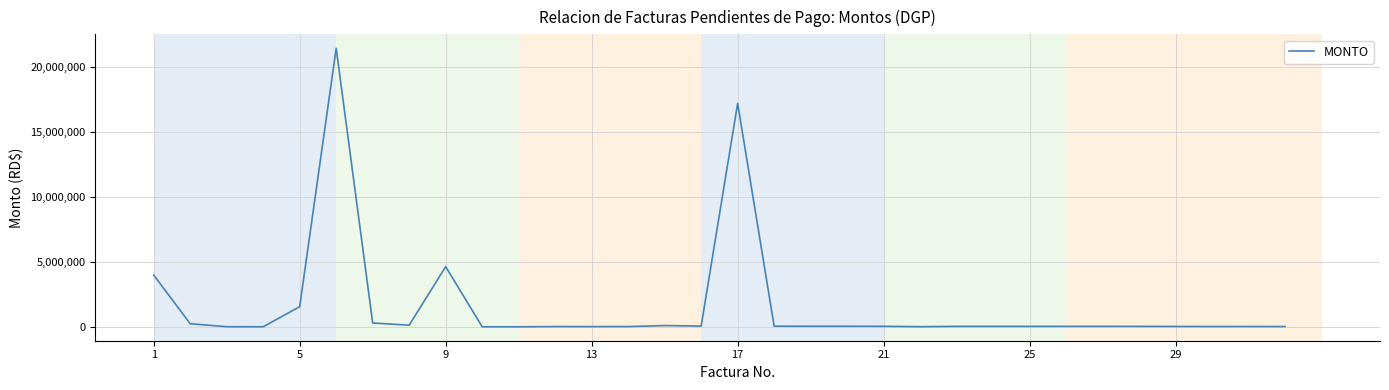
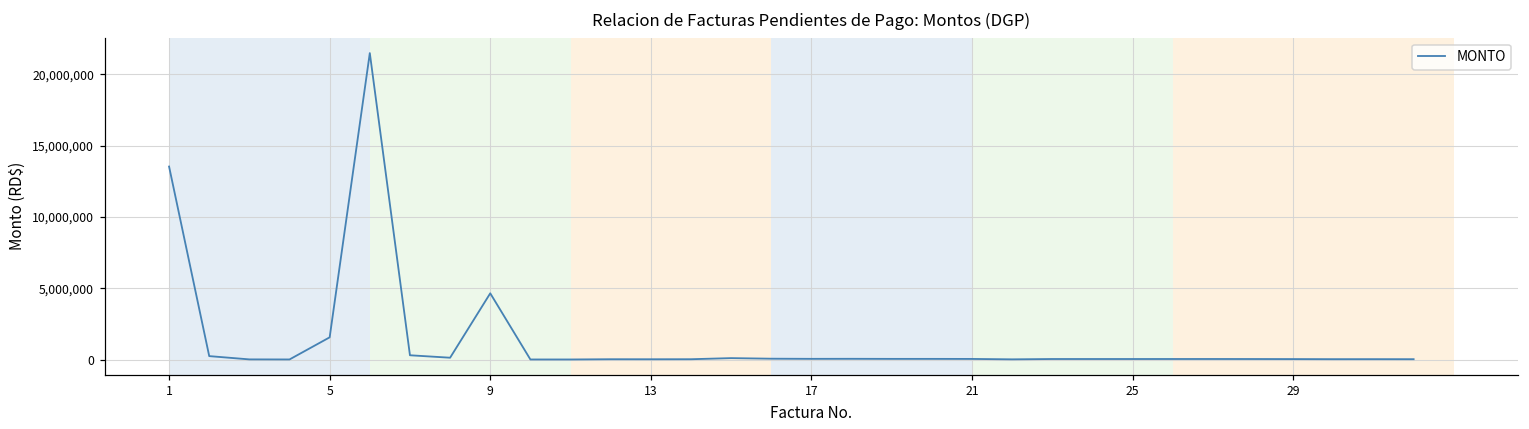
1: 4,000,000 -> 13,500,000
17: 17,200,000 -> 0
